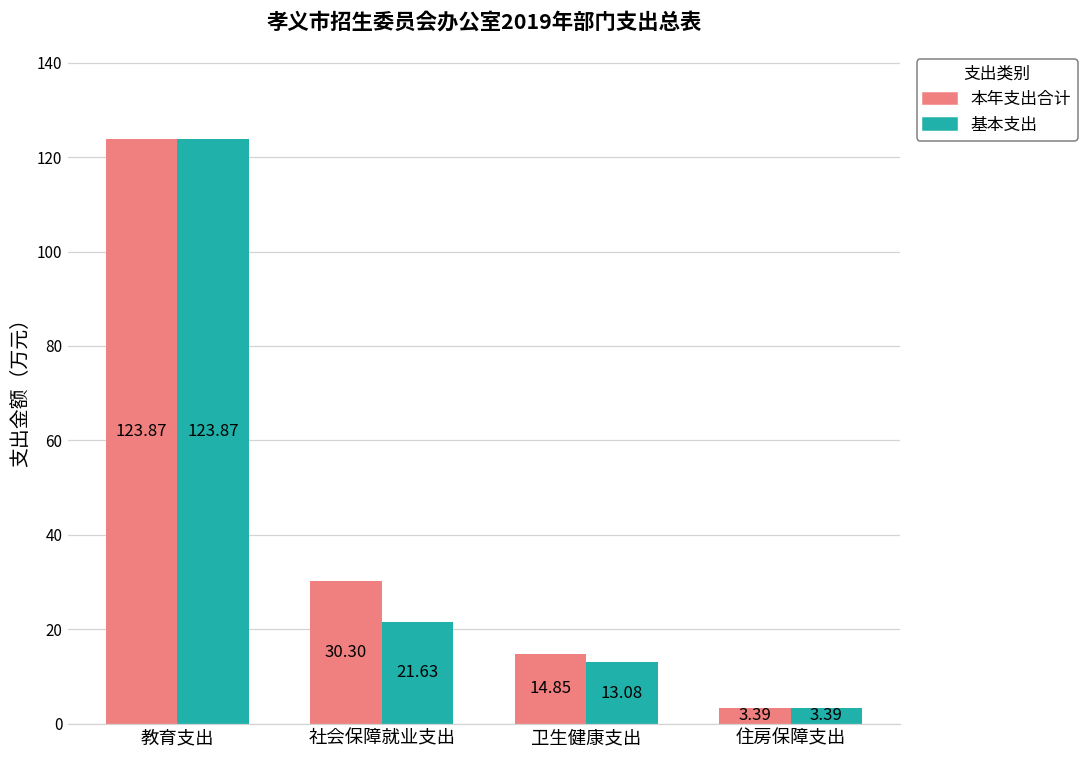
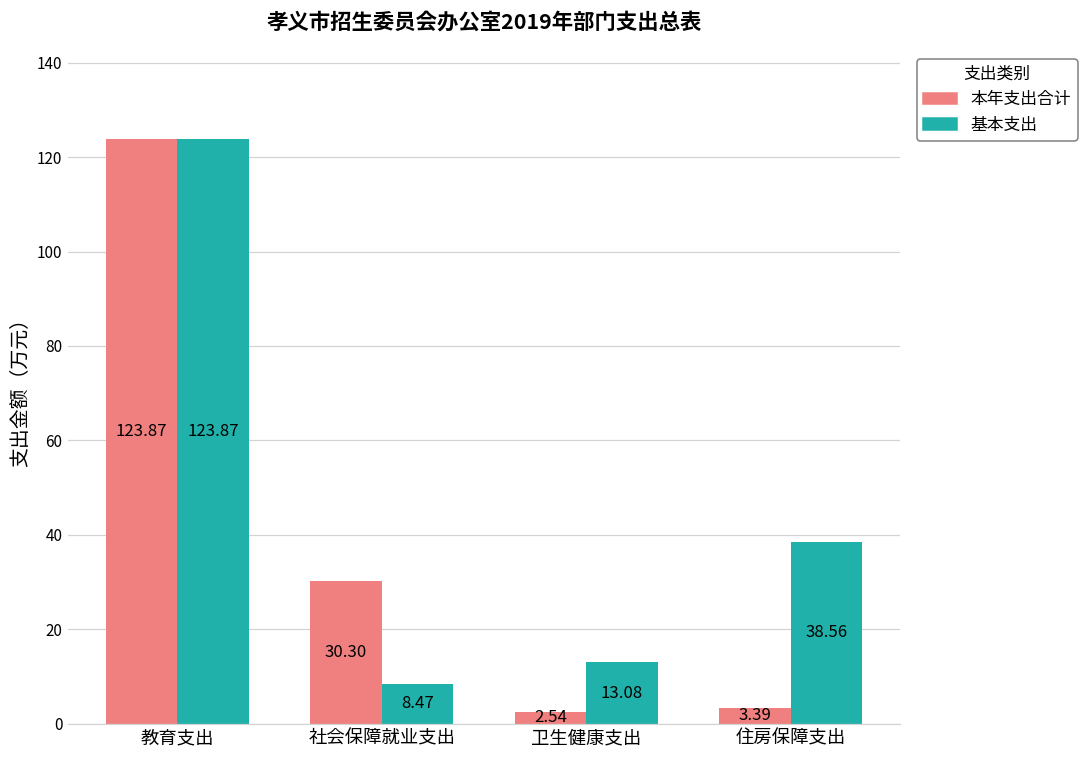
基本支出, 社会保障就业支出: 21.63 -> 8.47
本年支出合计, 卫生健康支出: 14.85 -> 2.54
基本支出, 住房保障支出: 3.39 -> 38.56
